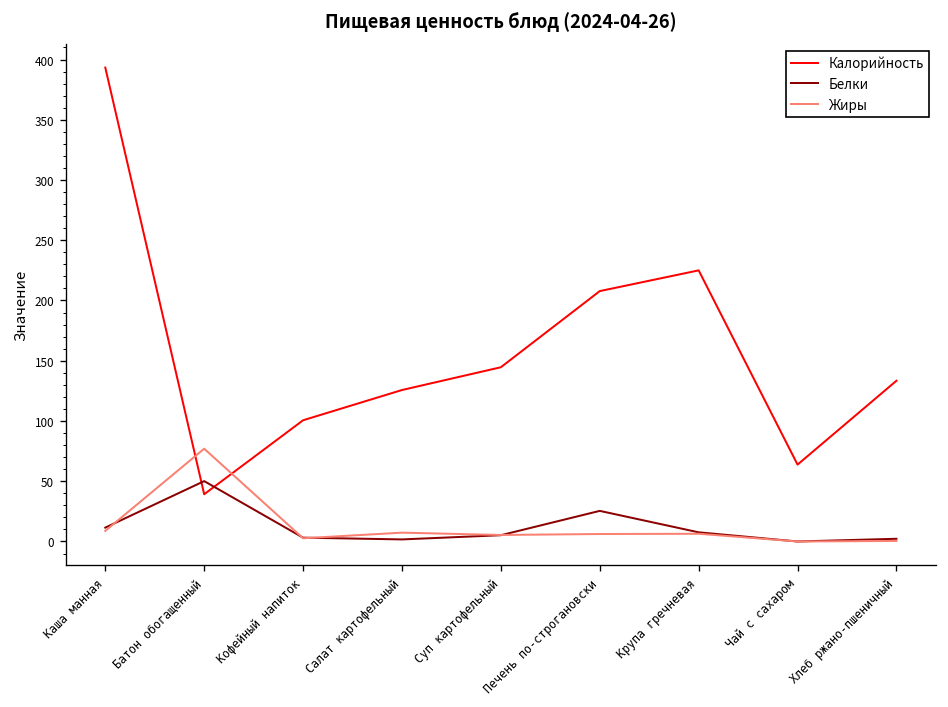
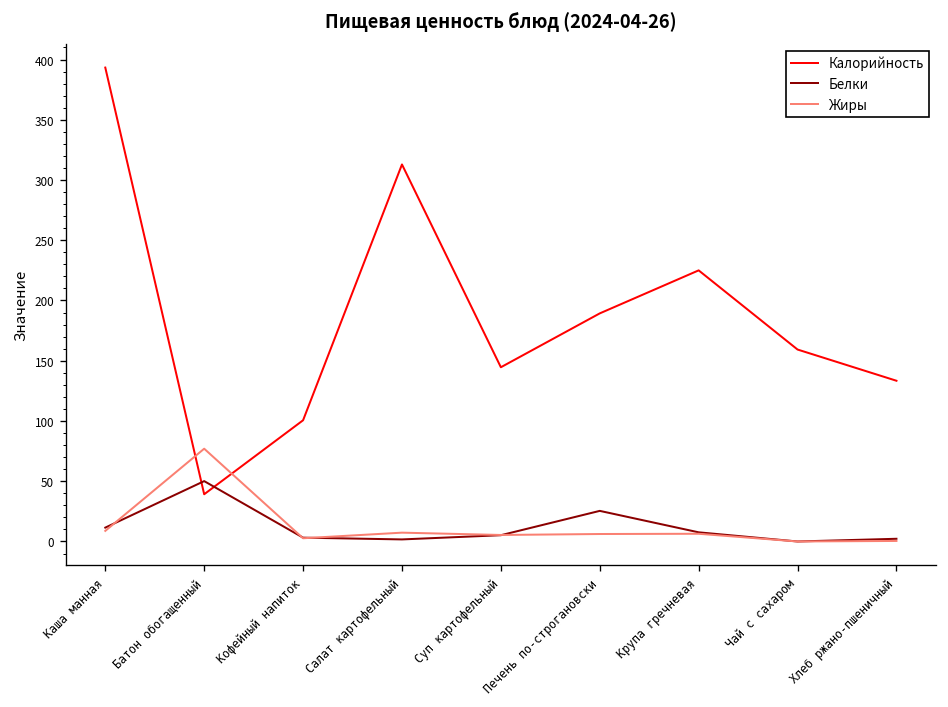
Калорийность, Салат картофельный: 126 -> 313
Калорийность, Печень по-строгановски: 208 -> 189
Калорийность, Чай с сахаром: 64 -> 159
